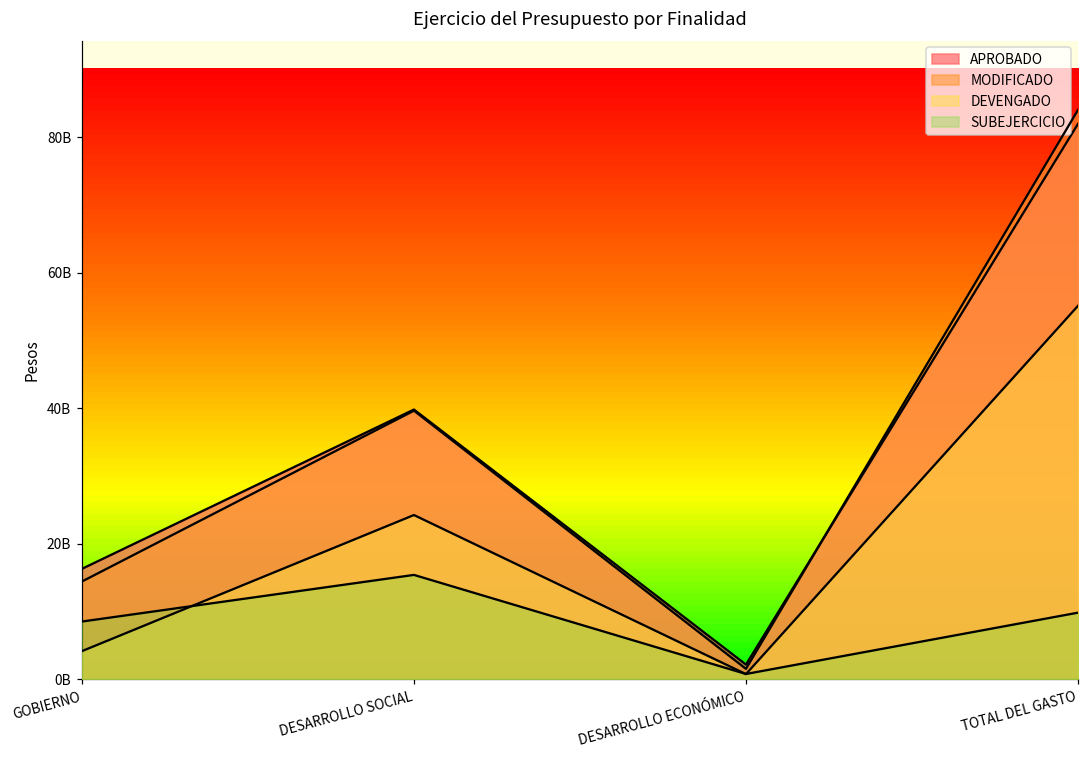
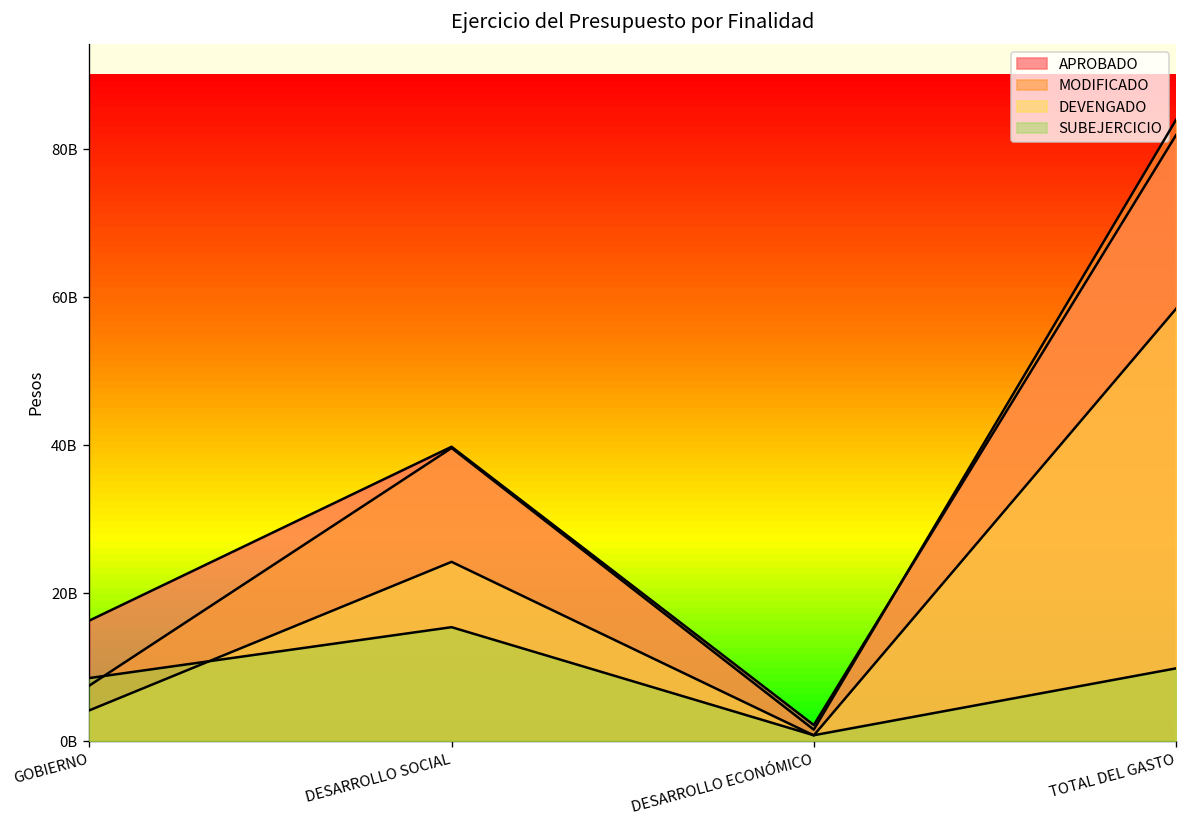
MODIFICADO, GOBIERNO: 14000000000 -> 7000000000
DEVENGADO, TOTAL DEL GASTO: 55000000000 -> 58000000000
